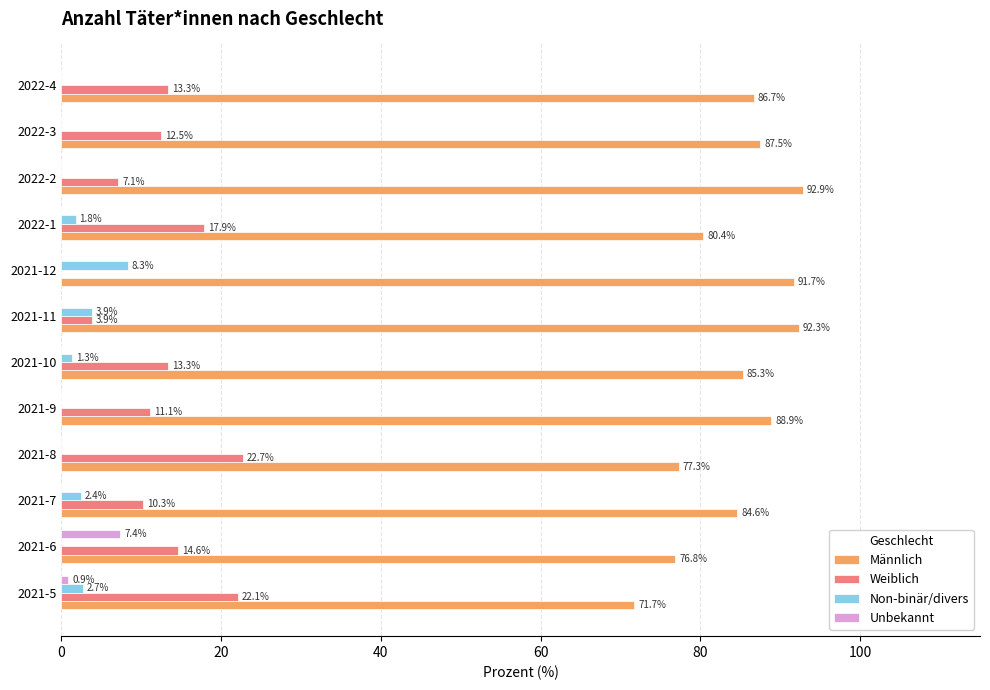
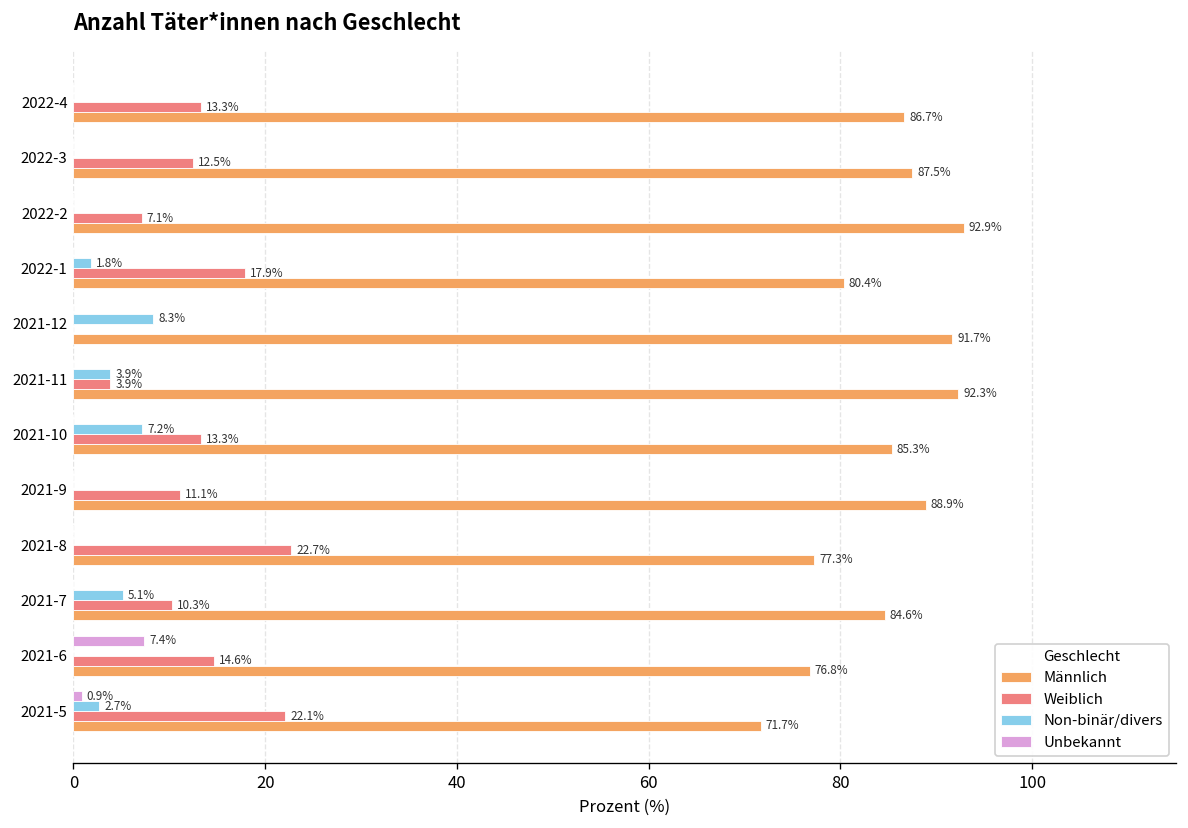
Non-binär/divers, 2021-10: 1.3% -> 7.2%
Non-binär/divers, 2021-7: 2.4% -> 5.1%
